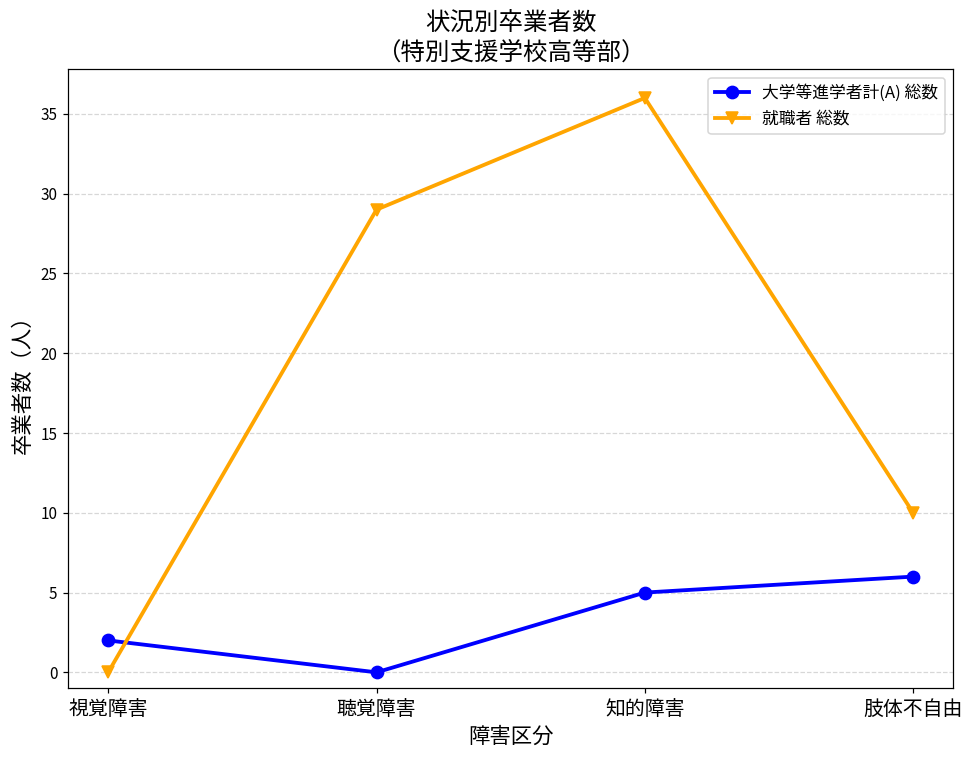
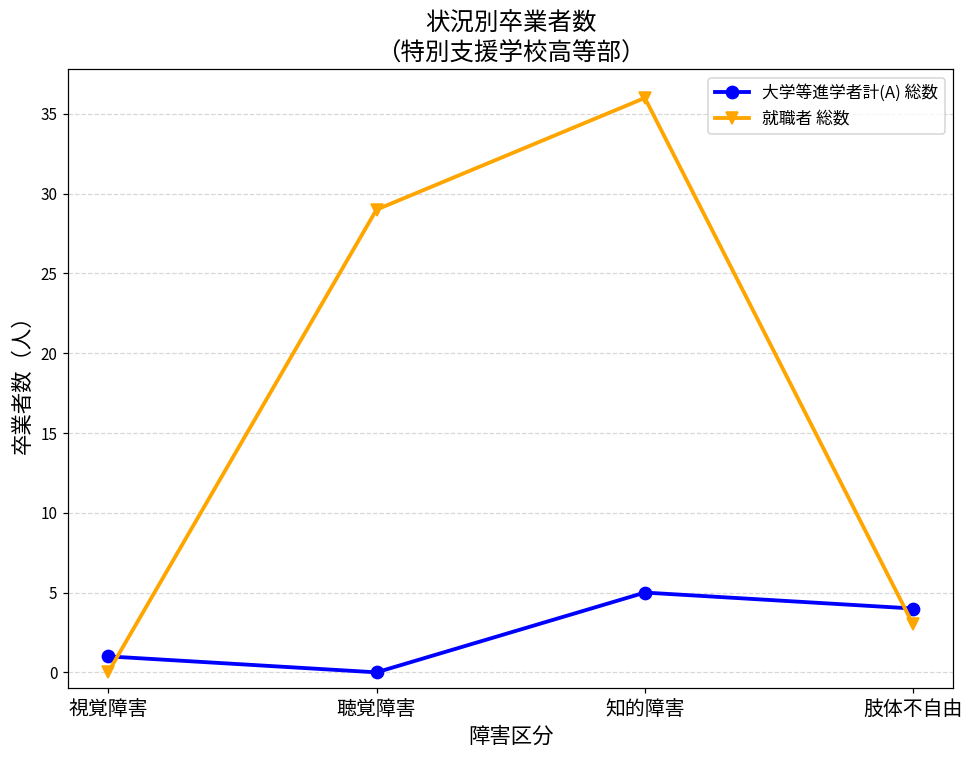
大学等進学者計(A) 総数, 視覚障害: 2 -> 1
大学等進学者計(A) 総数, 肢体不自由: 6 -> 4
就職者 総数, 肢体不自由: 10 -> 3
